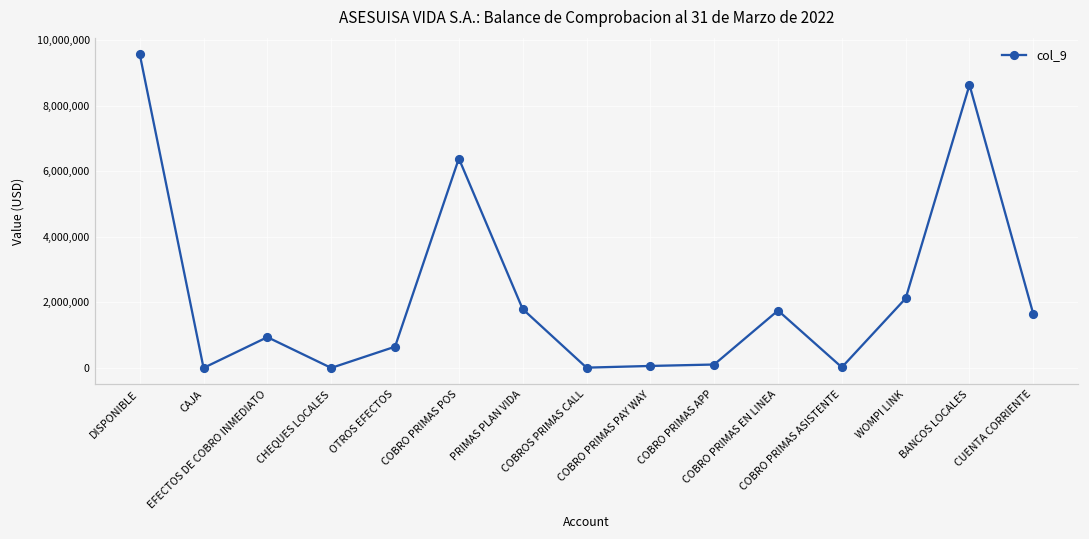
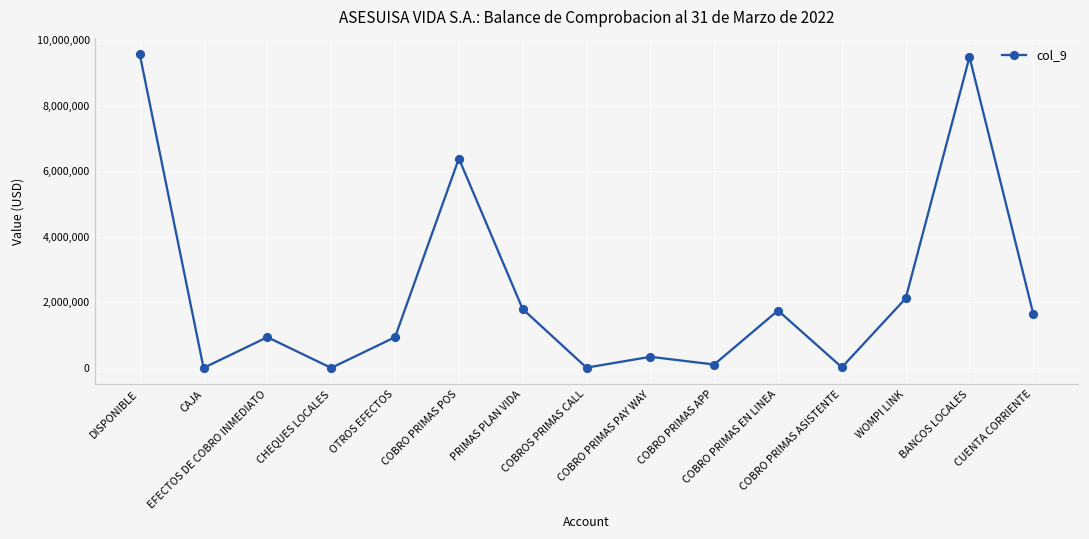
OTROS EFECTOS: 600,000 -> 900,000
COBRO PRIMAS PAY WAY: 100,000 -> 300,000
BANCOS LOCALES: 8,600,000 -> 9,500,000
